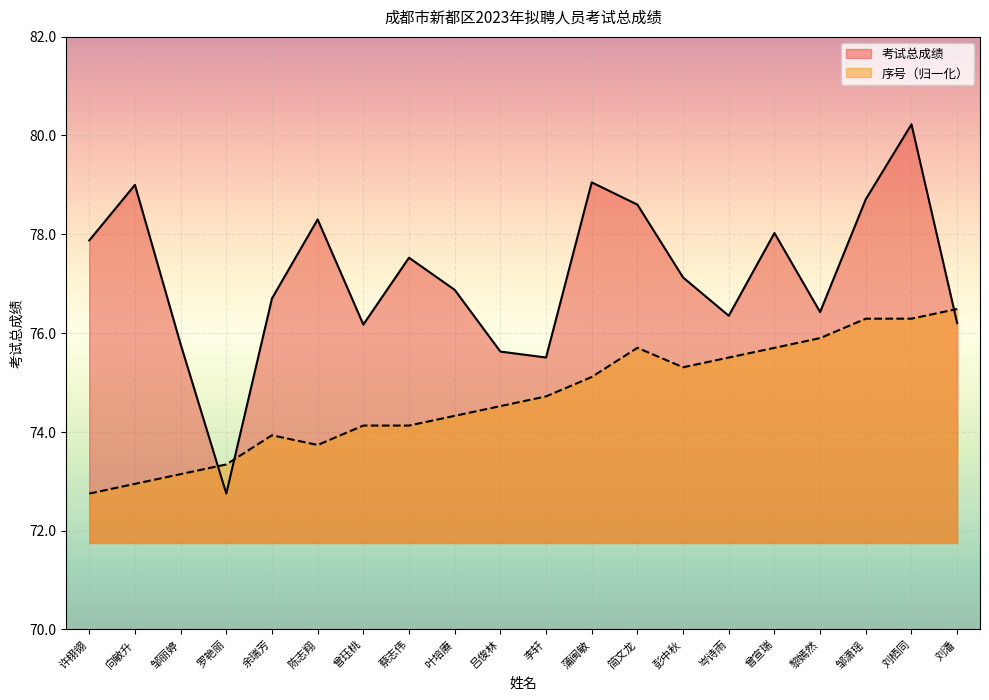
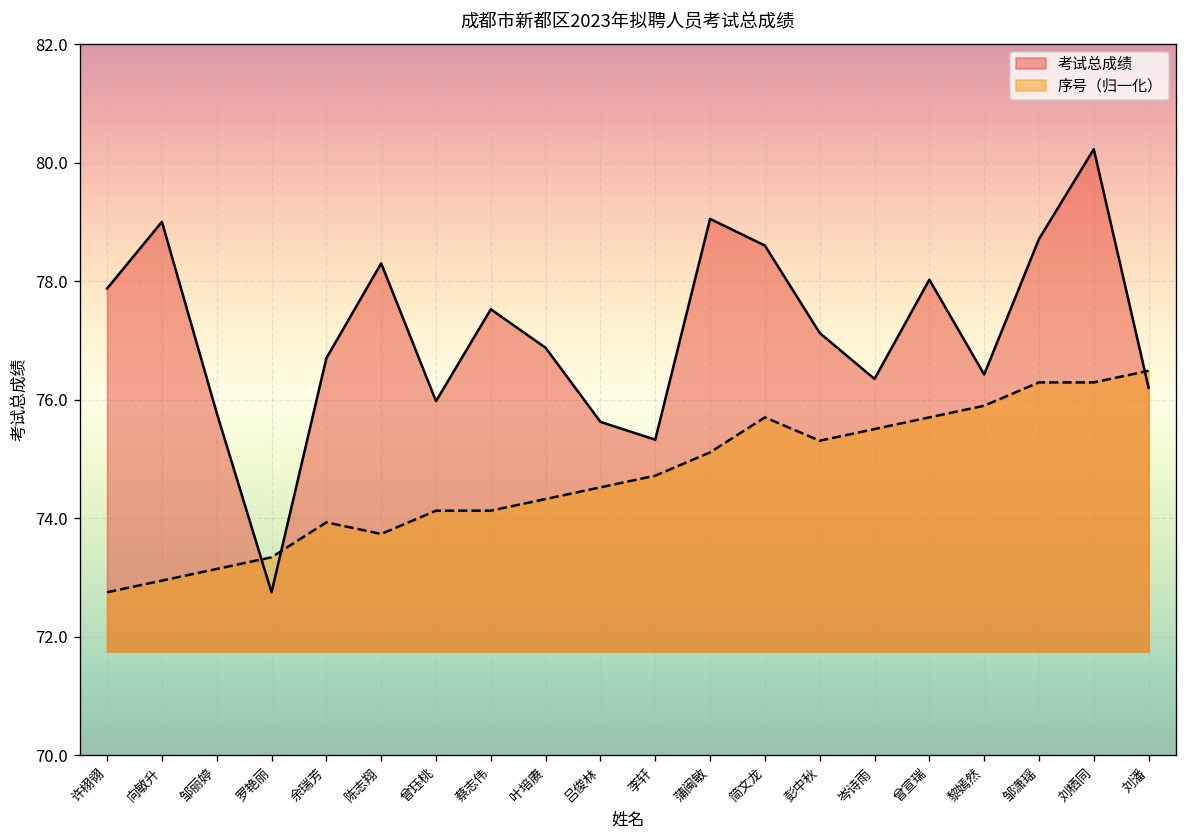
考试总成绩, 曾珏桃: 76.2 -> 76.0
考试总成绩, 李轩: 75.5 -> 75.3
